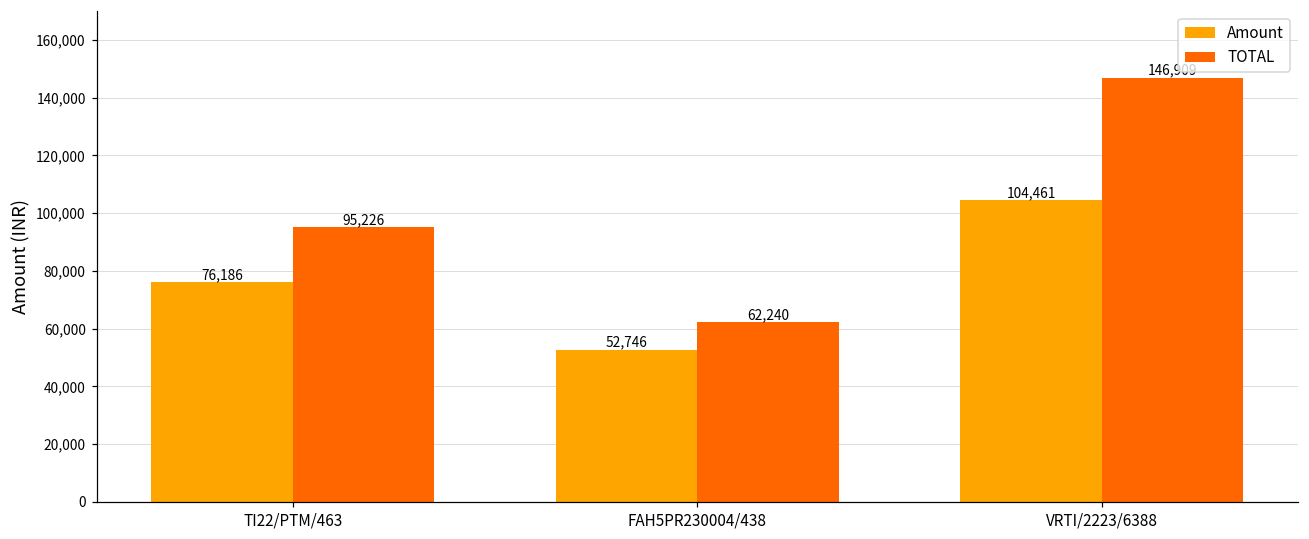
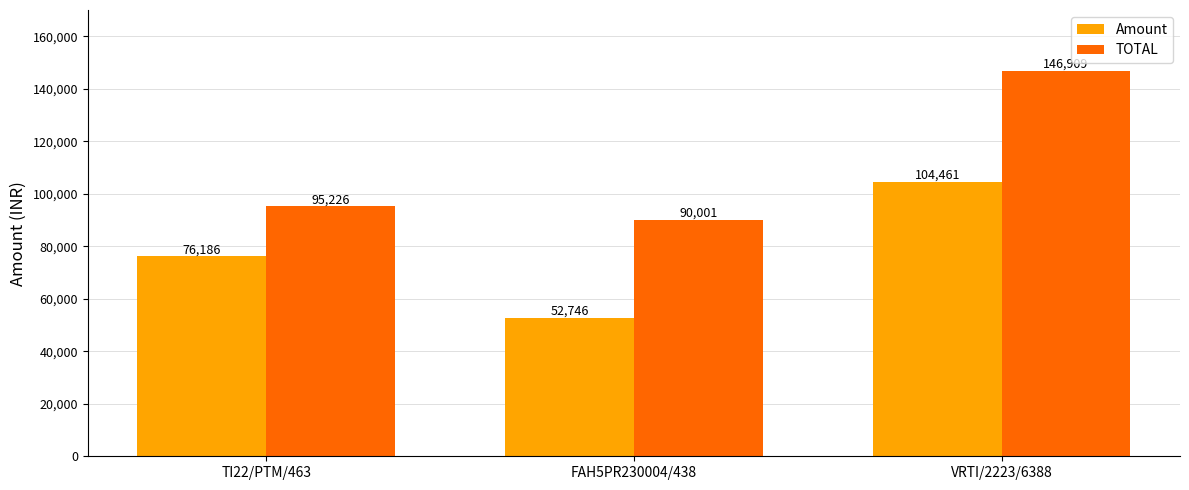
TOTAL, FAH5PR230004/438: 62,240 -> 90,001
